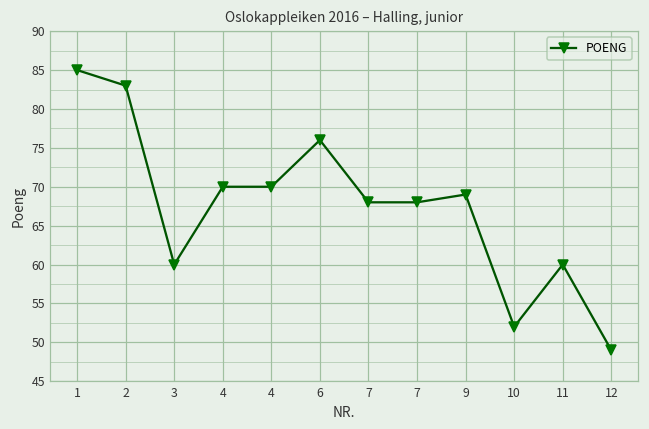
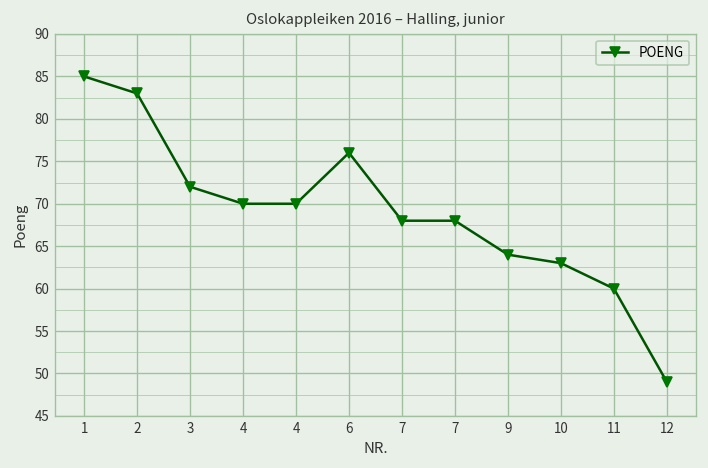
3: 60 -> 72
9: 69 -> 64
10: 52 -> 63
